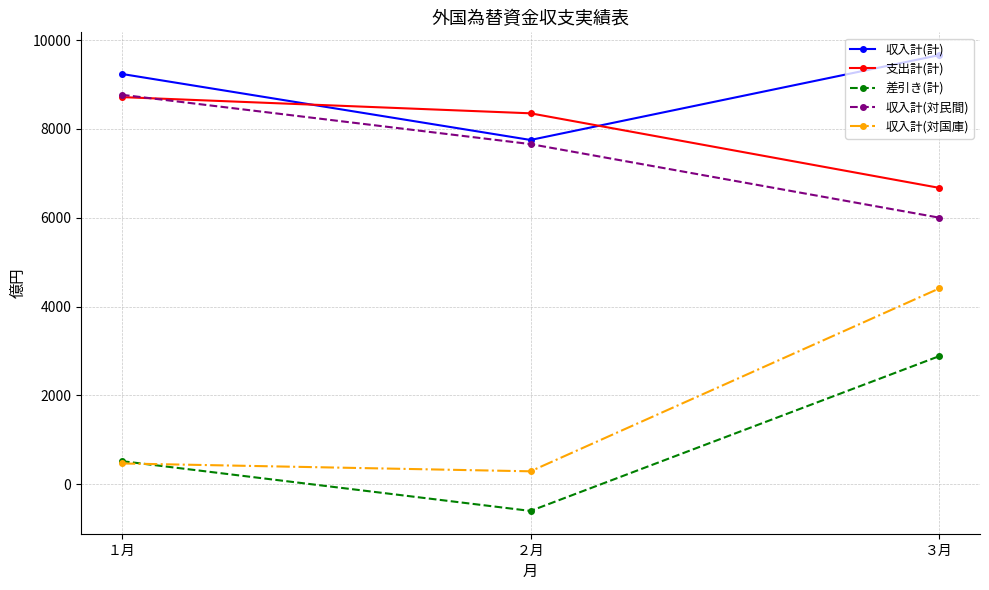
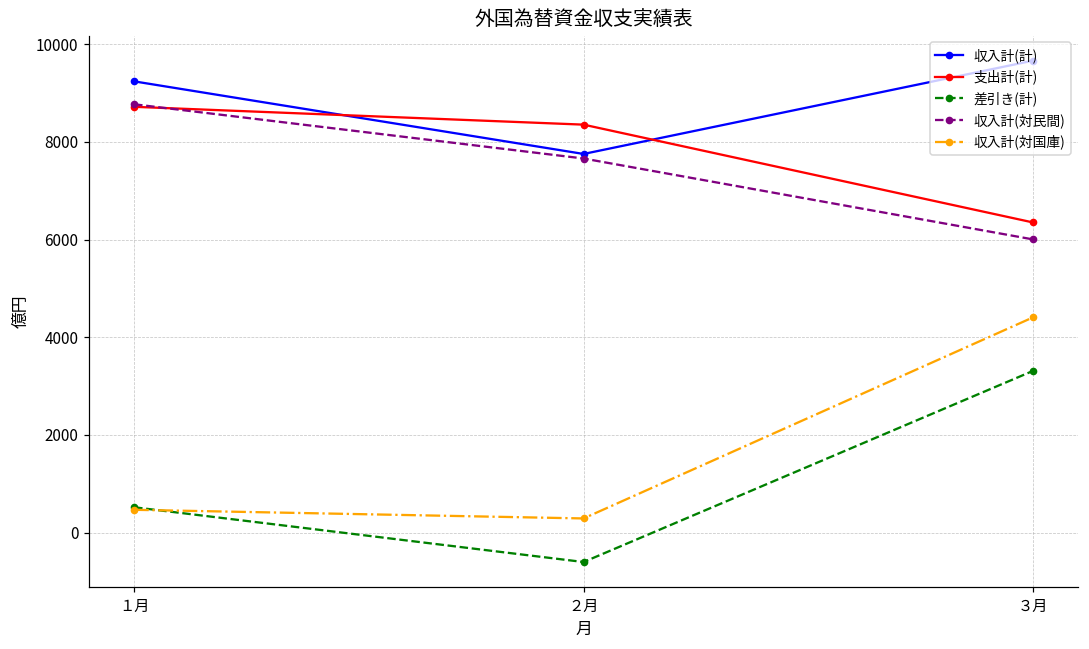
支出計(計), ３月: 6700 -> 6400
差引き(計), ３月: 2900 -> 3300
